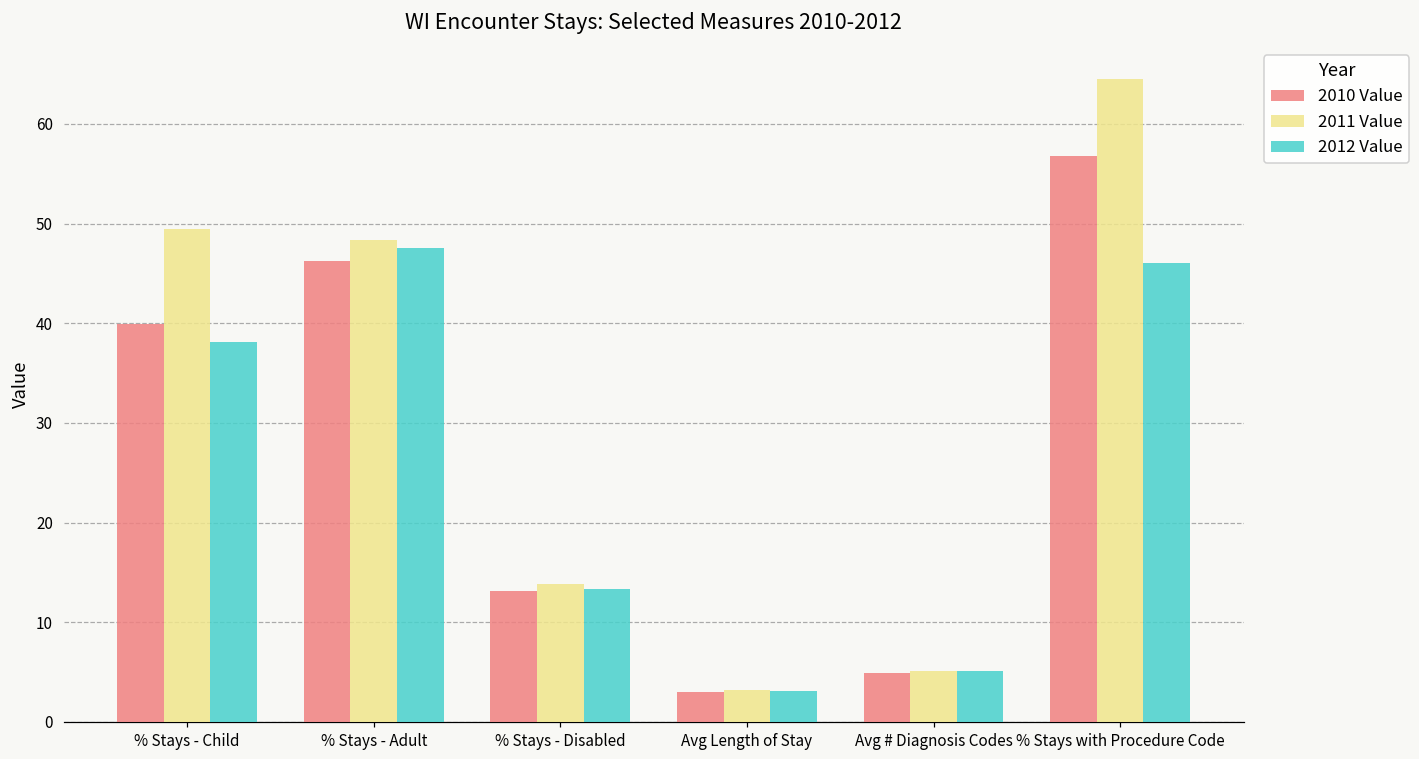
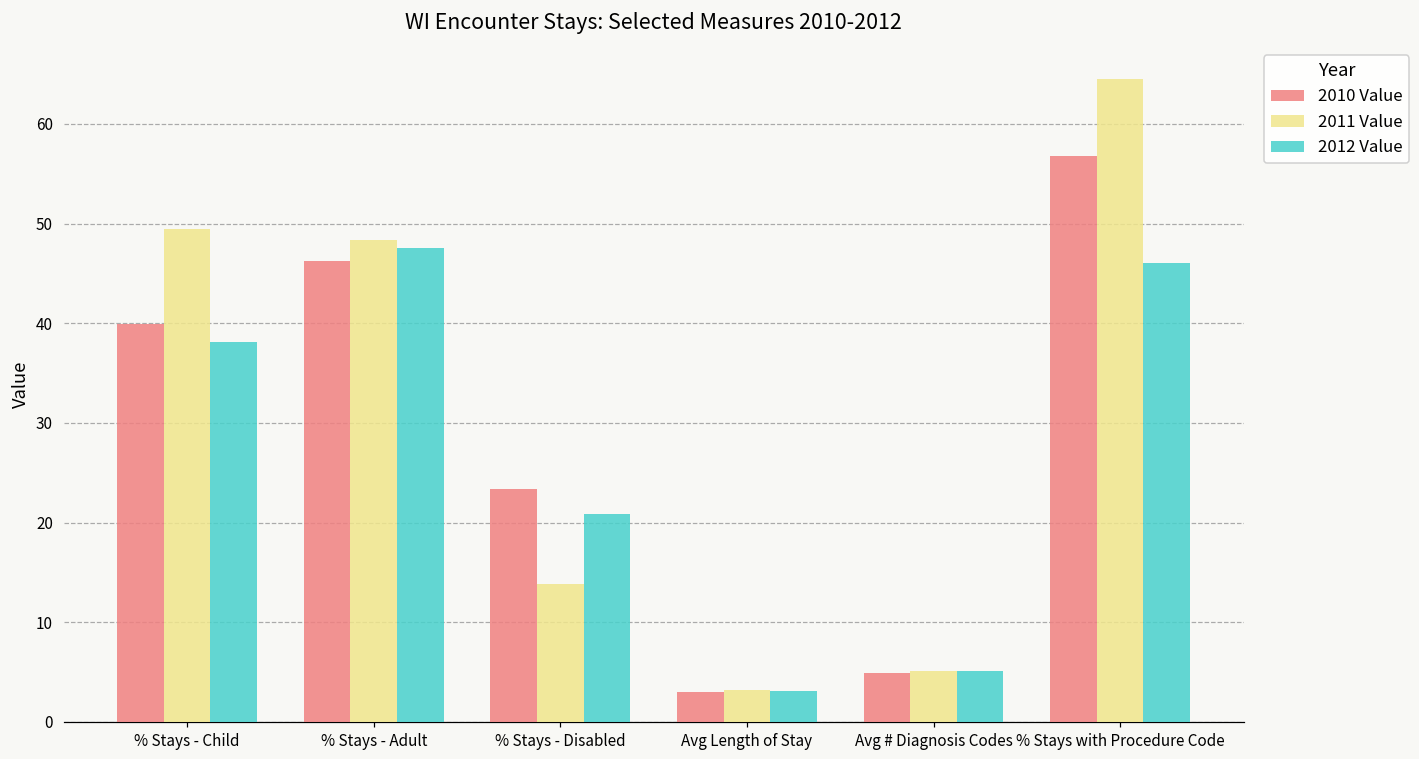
2010 Value, % Stays - Disabled: 13 -> 23
2012 Value, % Stays - Disabled: 13 -> 21
